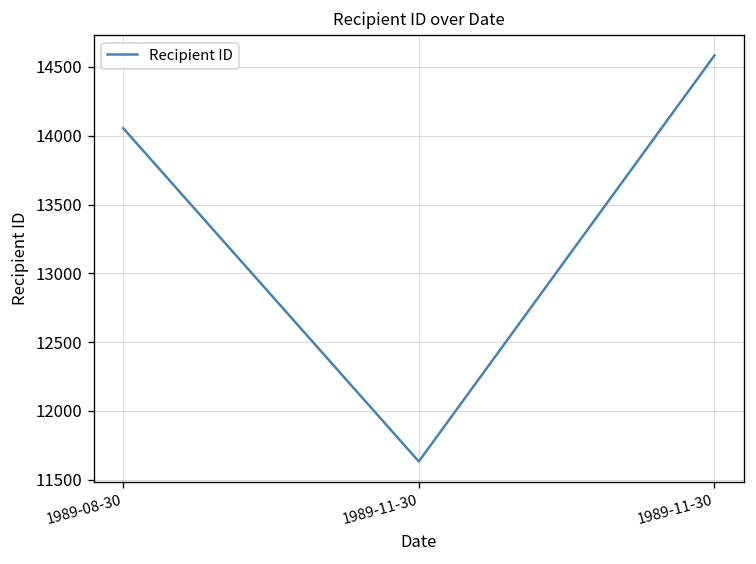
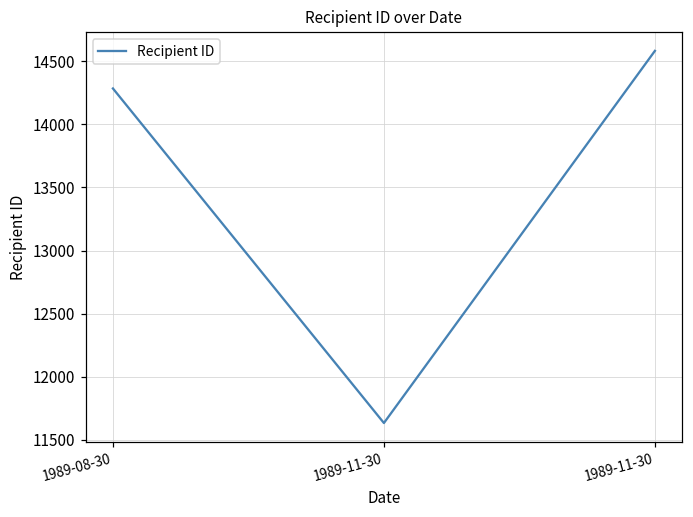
1989-08-30: 14060 -> 14290
